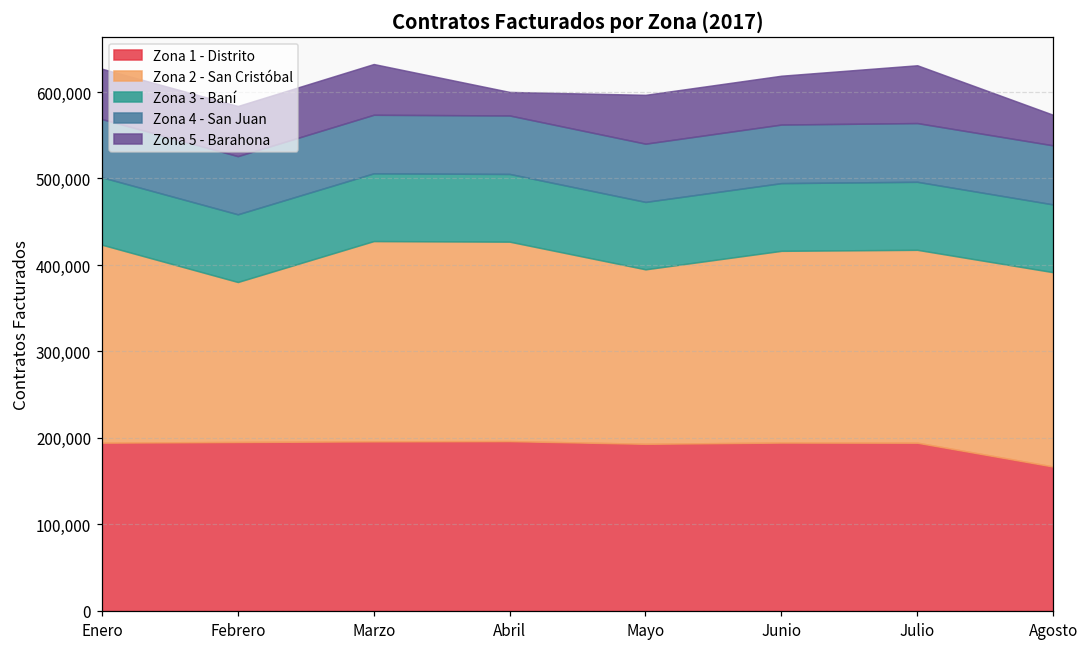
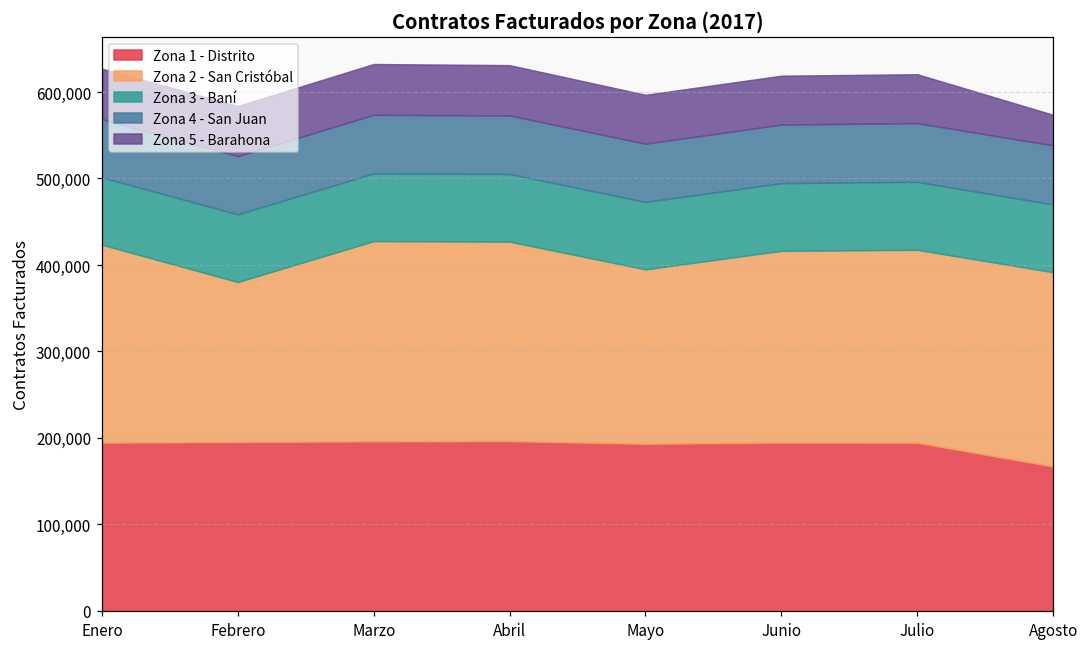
Zona 5 - Barahona, Abril: 30,000 -> 60,000
Zona 5 - Barahona, Julio: 70,000 -> 60,000
